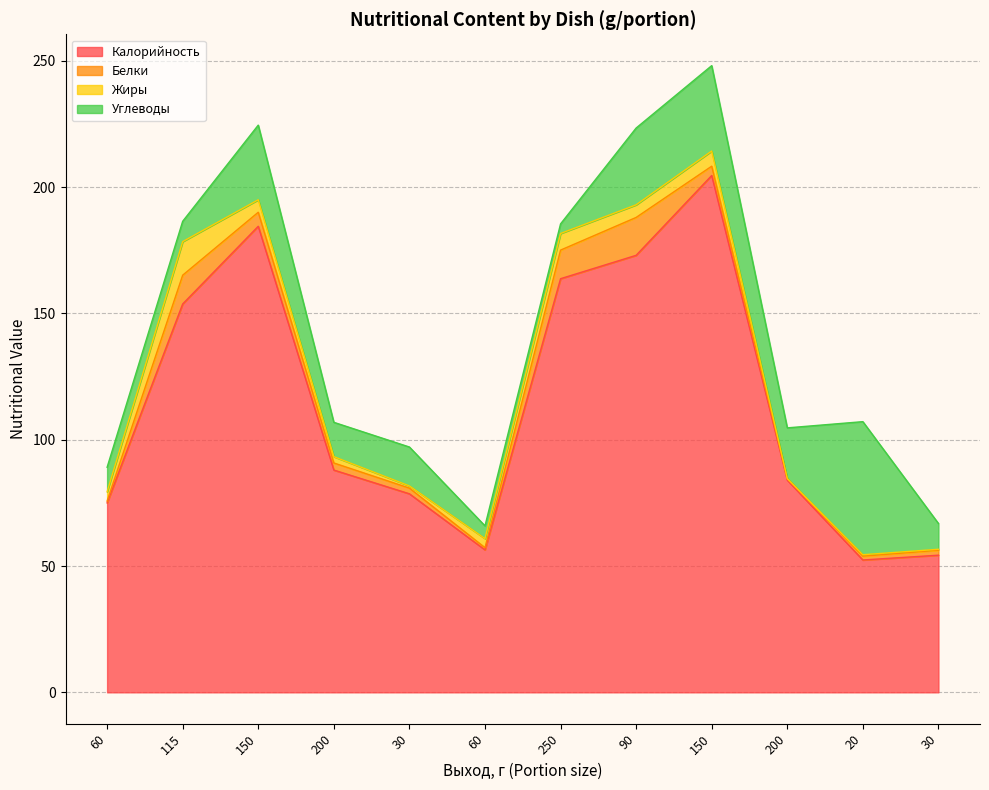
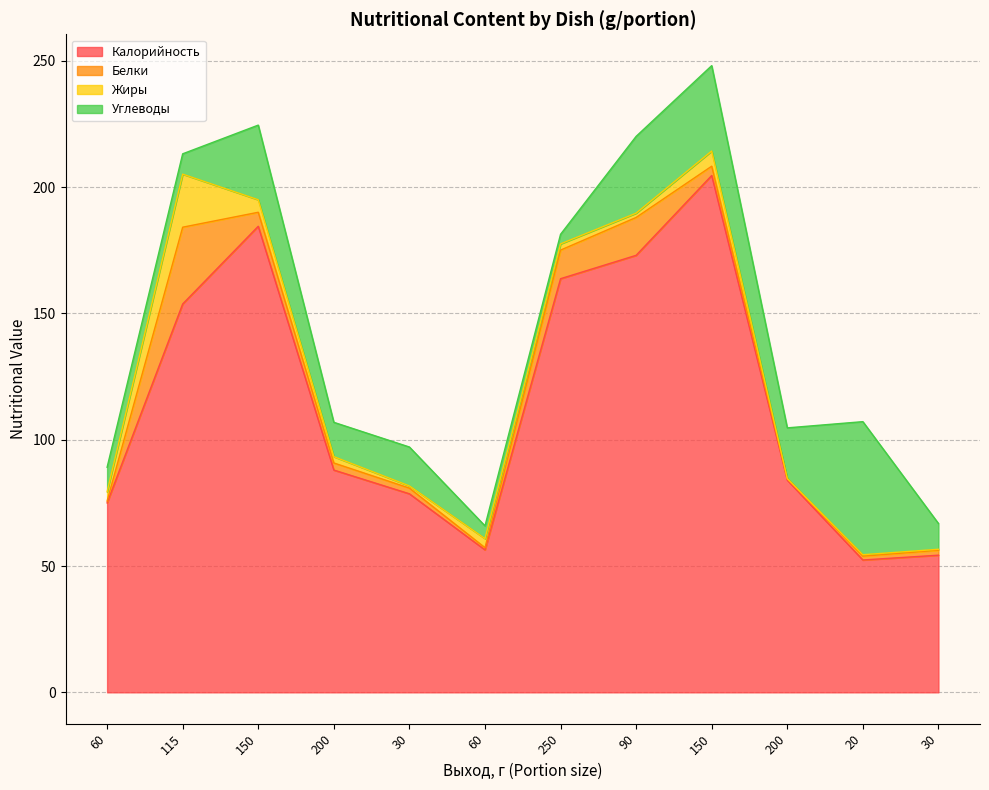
Белки, 115: 11 -> 30
Жиры, 115: 13 -> 21
Жиры, 250: 7 -> 2
Жиры, 90: 5 -> 2
